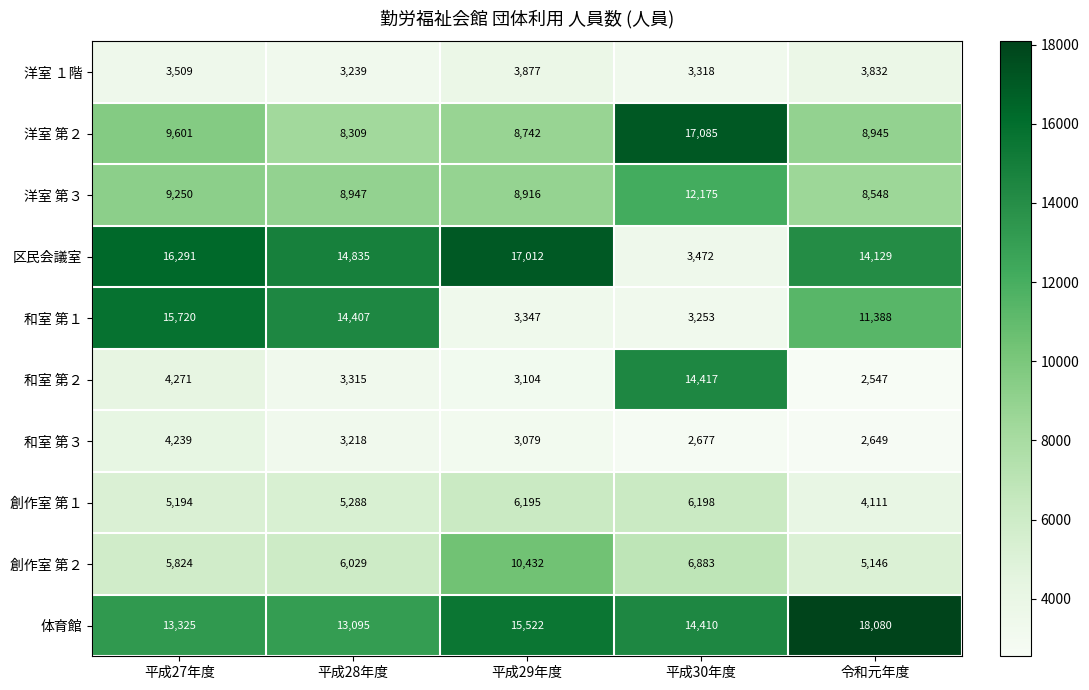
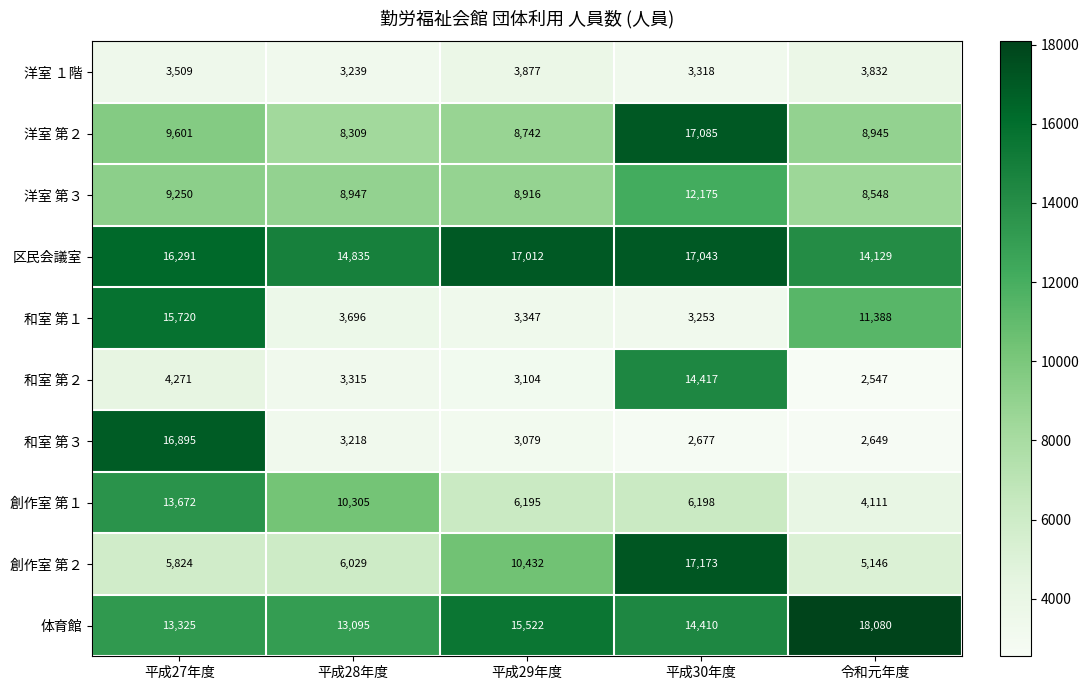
区民会議室, 平成30年度: 3,472 -> 17,043
和室 第１, 平成28年度: 14,407 -> 3,696
和室 第３, 平成27年度: 4,239 -> 16,895
創作室 第１, 平成27年度: 5,194 -> 13,672
創作室 第１, 平成28年度: 5,288 -> 10,305
創作室 第２, 平成30年度: 6,883 -> 17,173
